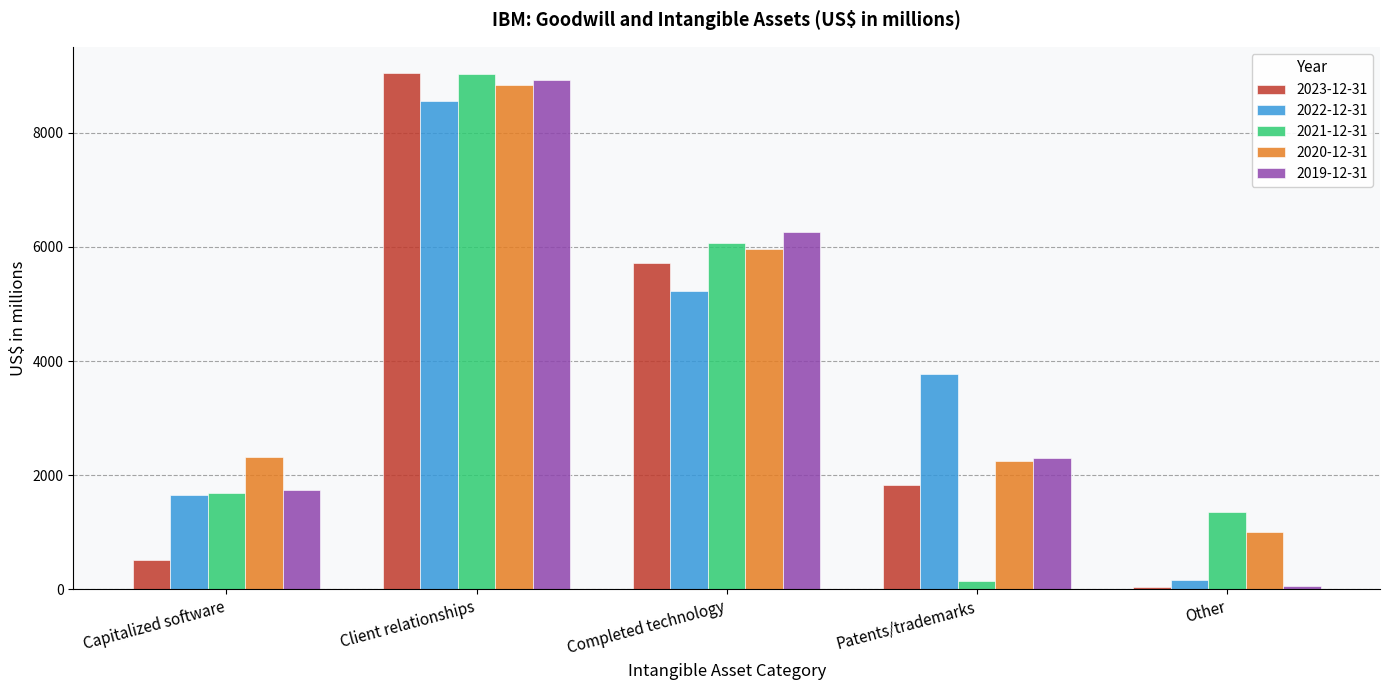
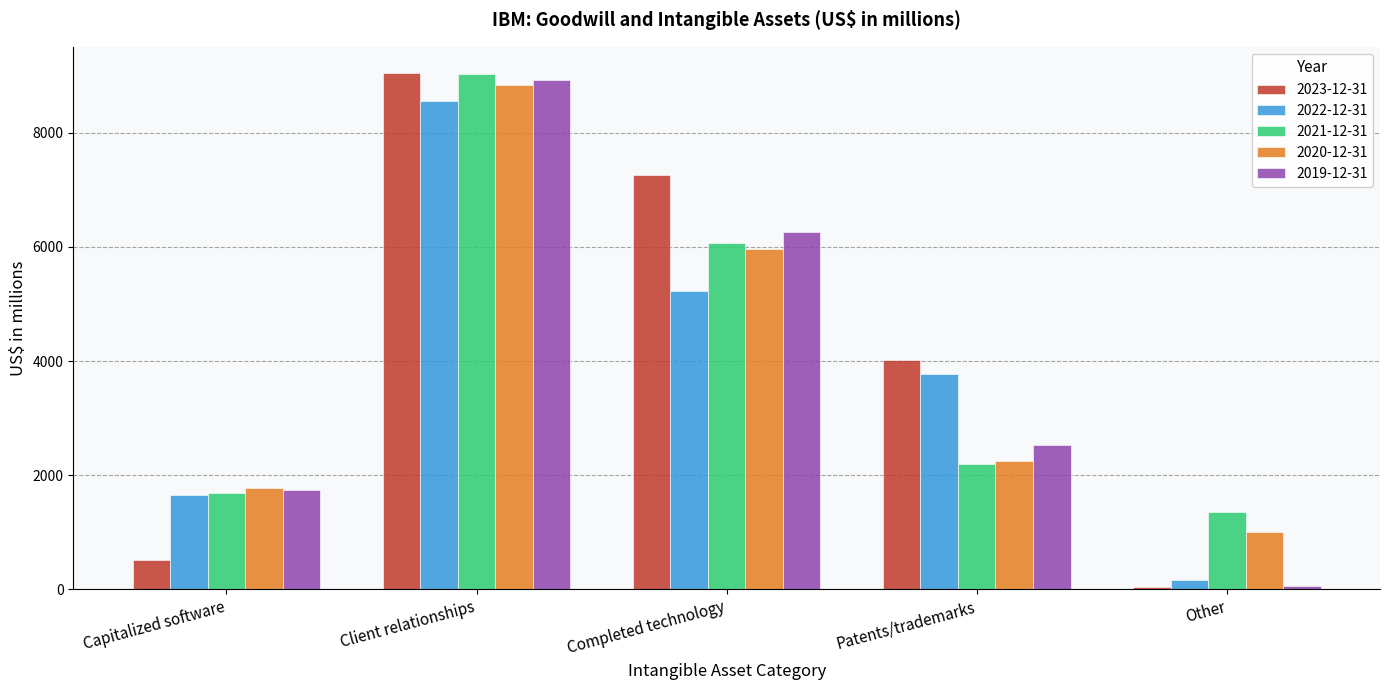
2020-12-31, Capitalized software: 2300 -> 1800
2023-12-31, Completed technology: 5700 -> 7300
2023-12-31, Patents/trademarks: 1800 -> 4000
2021-12-31, Patents/trademarks: 100 -> 2200
2019-12-31, Patents/trademarks: 2300 -> 2500
